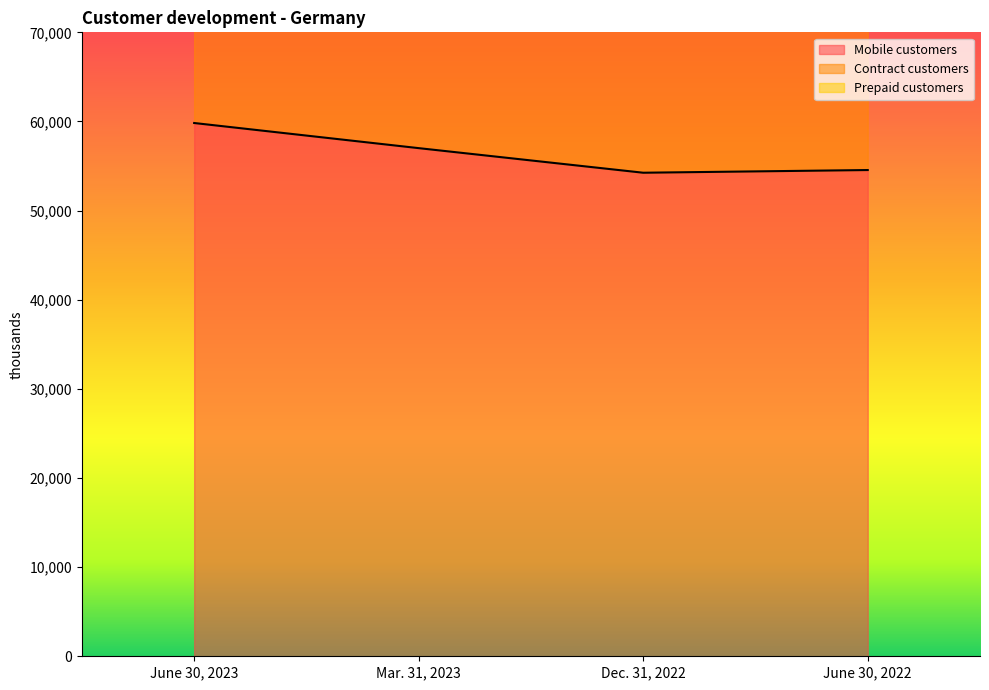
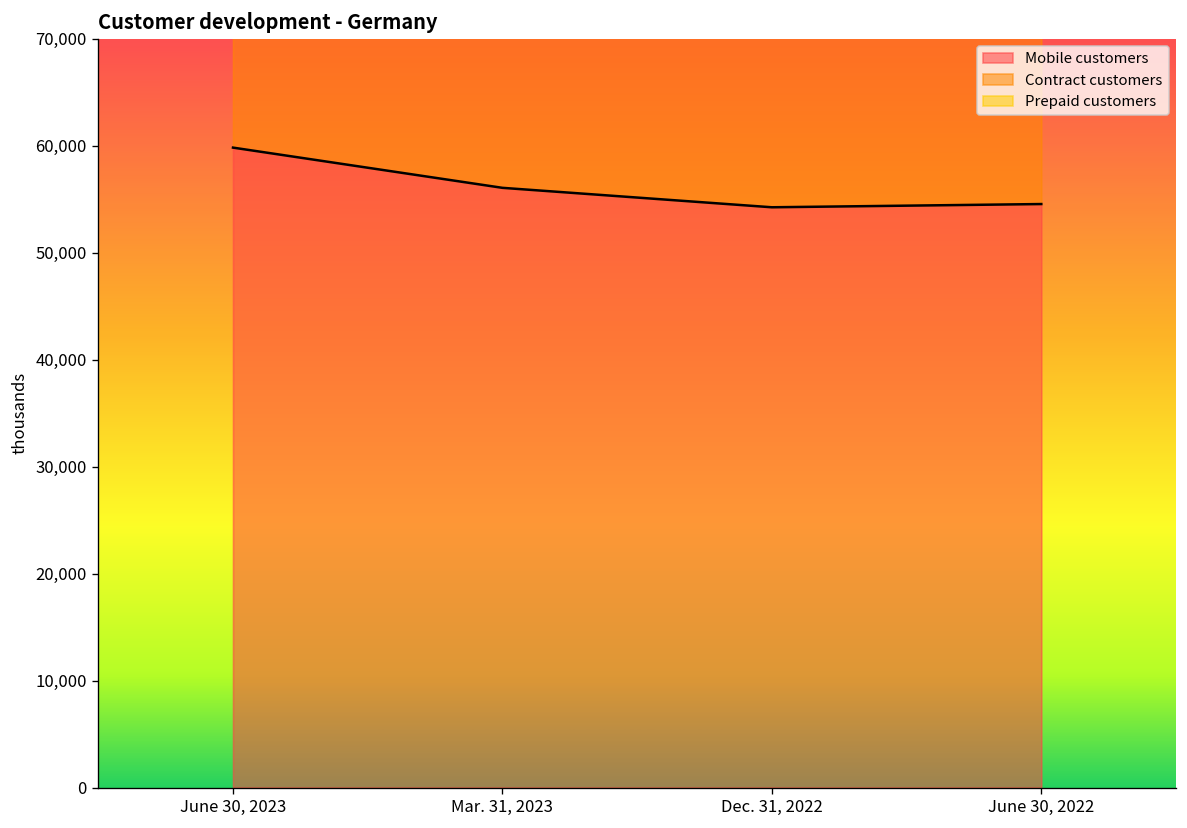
Mobile customers, Mar. 31, 2023: 57,000 -> 56,000
